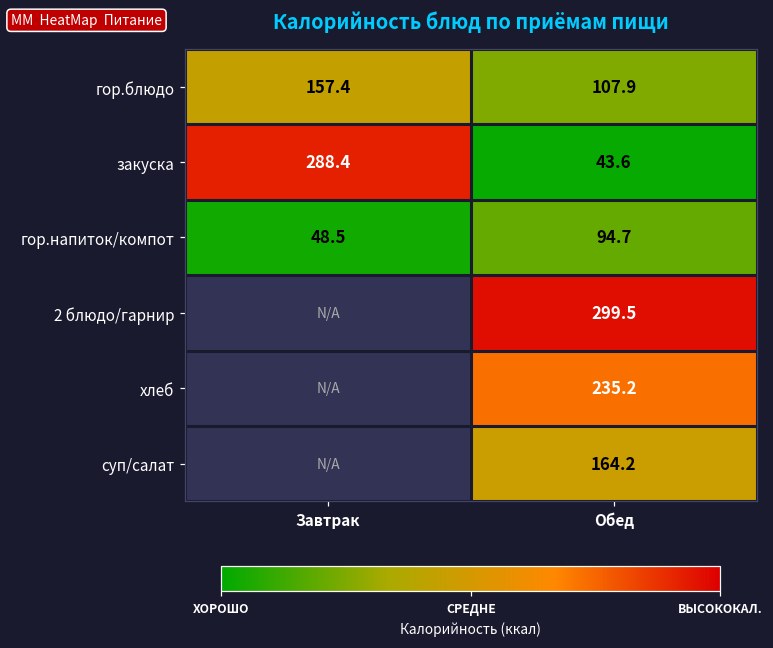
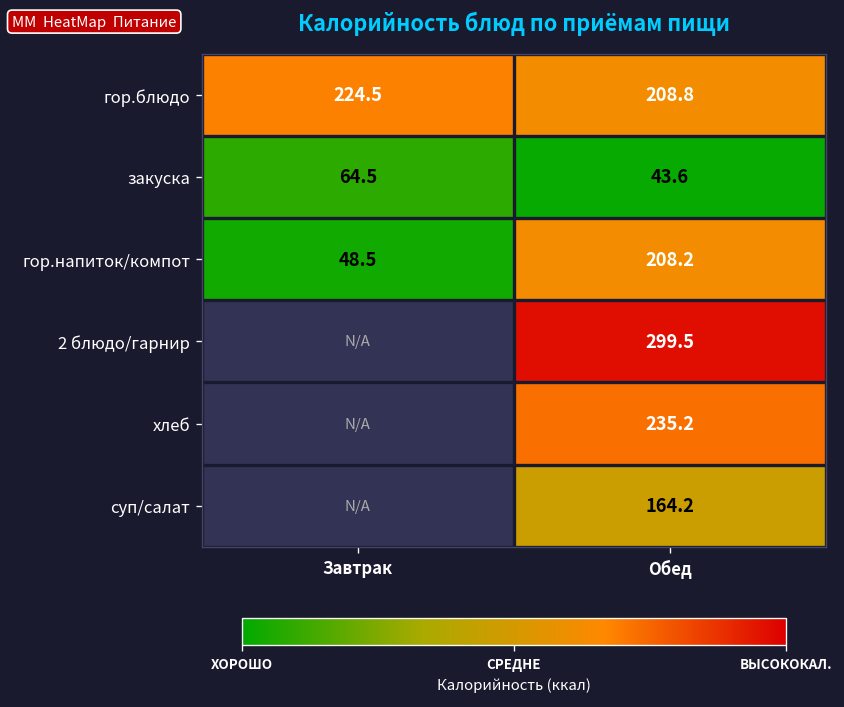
гор.блюдо, Завтрак: 157.4 -> 224.5
гор.блюдо, Обед: 107.9 -> 208.8
закуска, Завтрак: 288.4 -> 64.5
гор.напиток/компот, Обед: 94.7 -> 208.2
